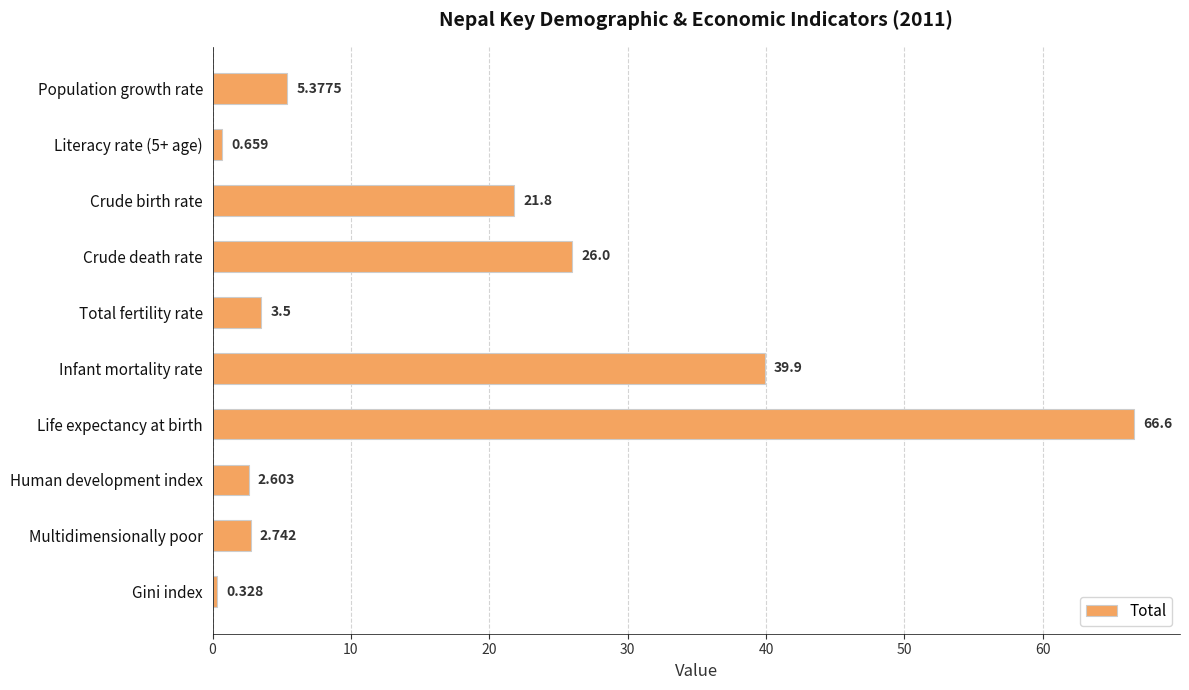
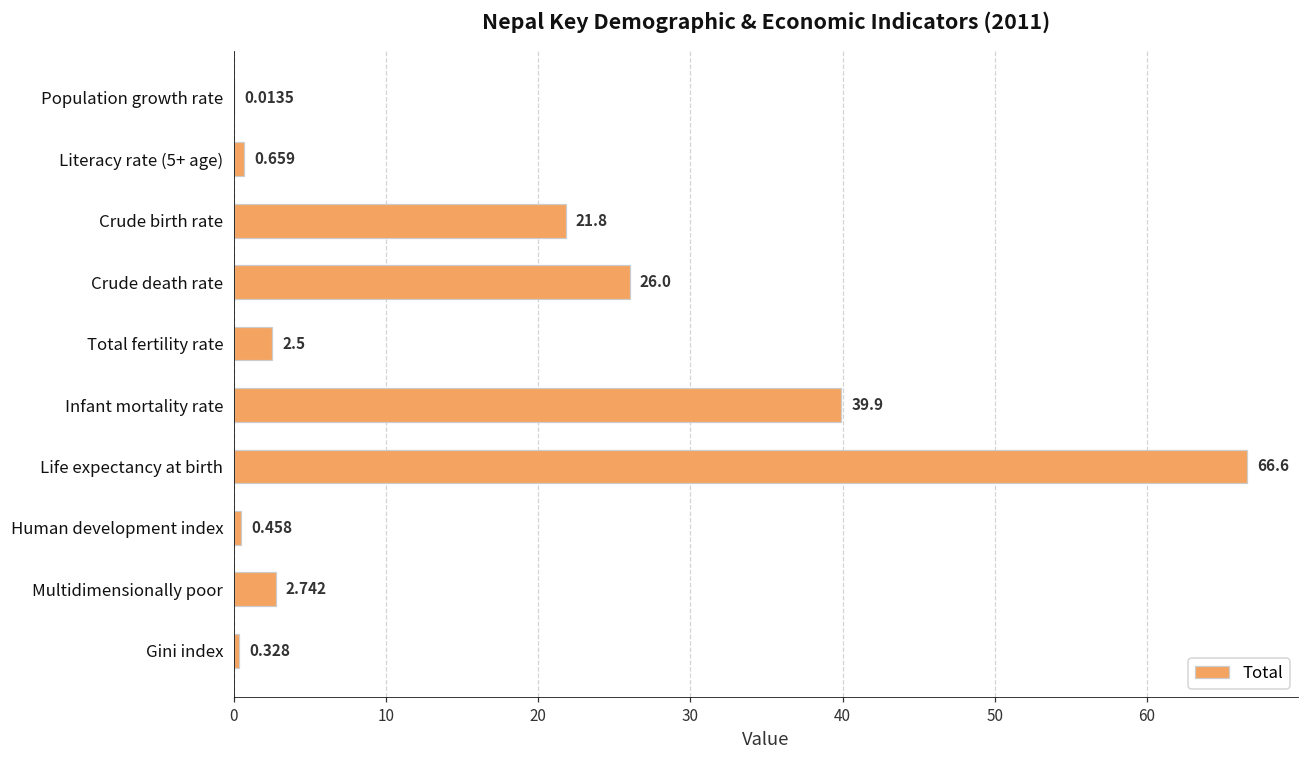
Population growth rate: 5.3775 -> 0.0135
Total fertility rate: 3.5 -> 2.5
Human development index: 2.603 -> 0.458
